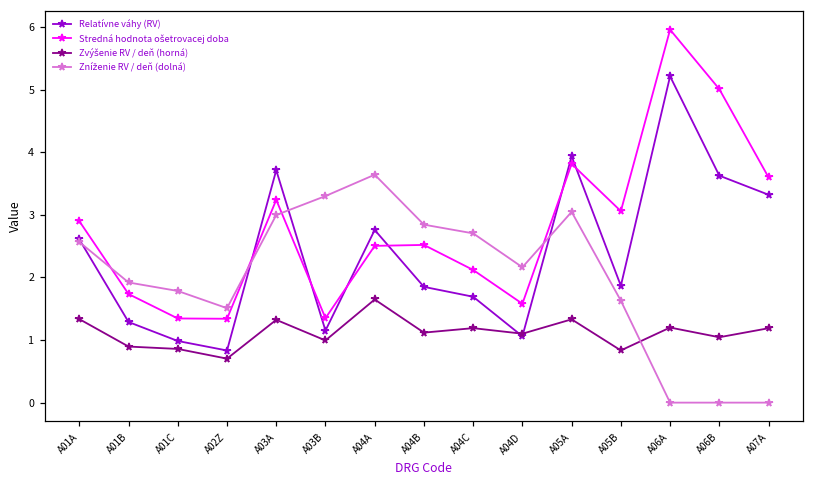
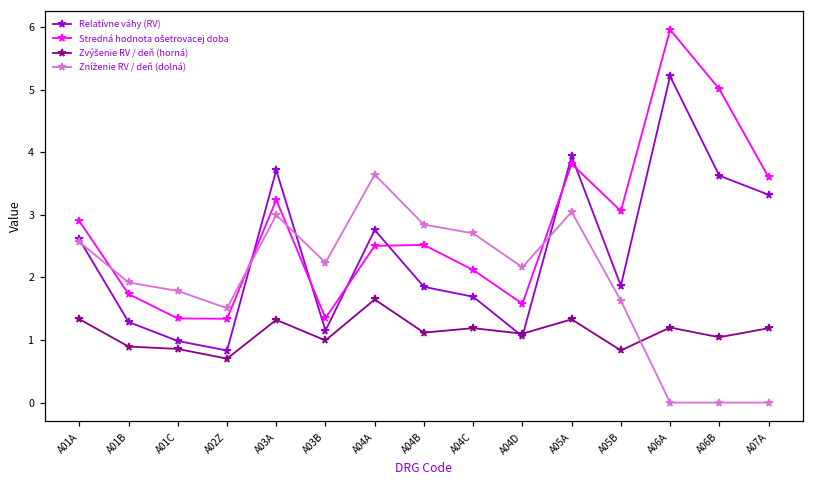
Zníženie RV / deň (dolná), A03B: 3.3 -> 2.2
